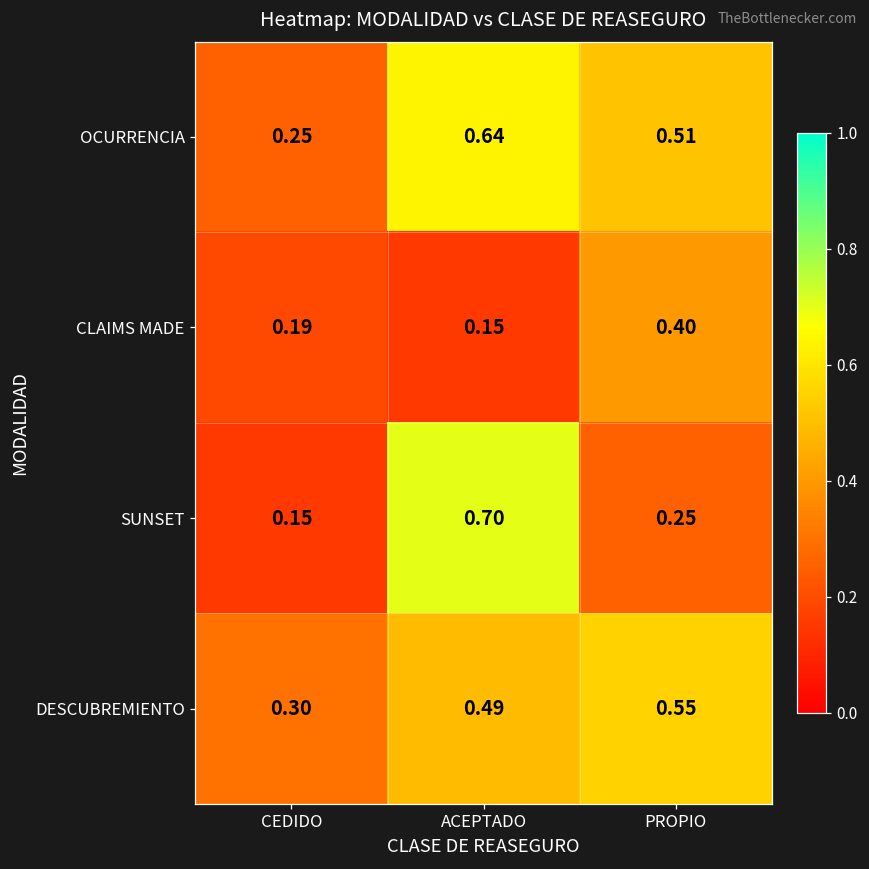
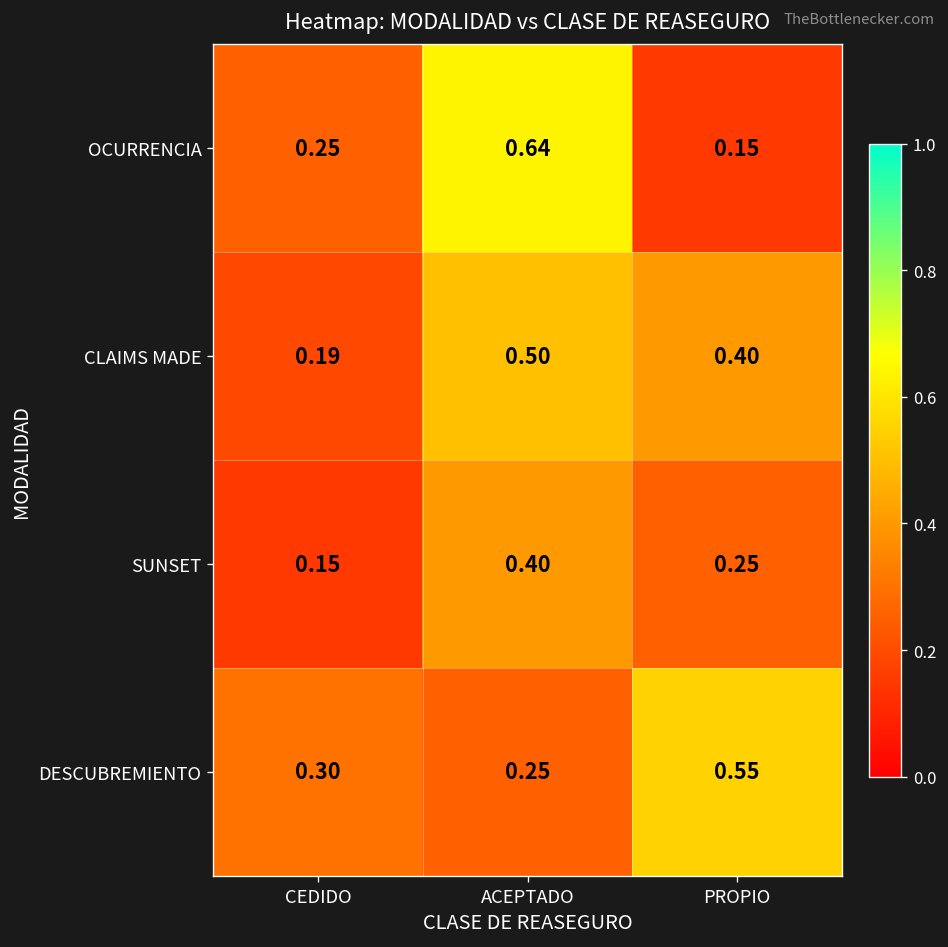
OCURRENCIA, PROPIO: 0.51 -> 0.15
CLAIMS MADE, ACEPTADO: 0.15 -> 0.50
SUNSET, ACEPTADO: 0.70 -> 0.40
DESCUBREMIENTO, ACEPTADO: 0.49 -> 0.25
